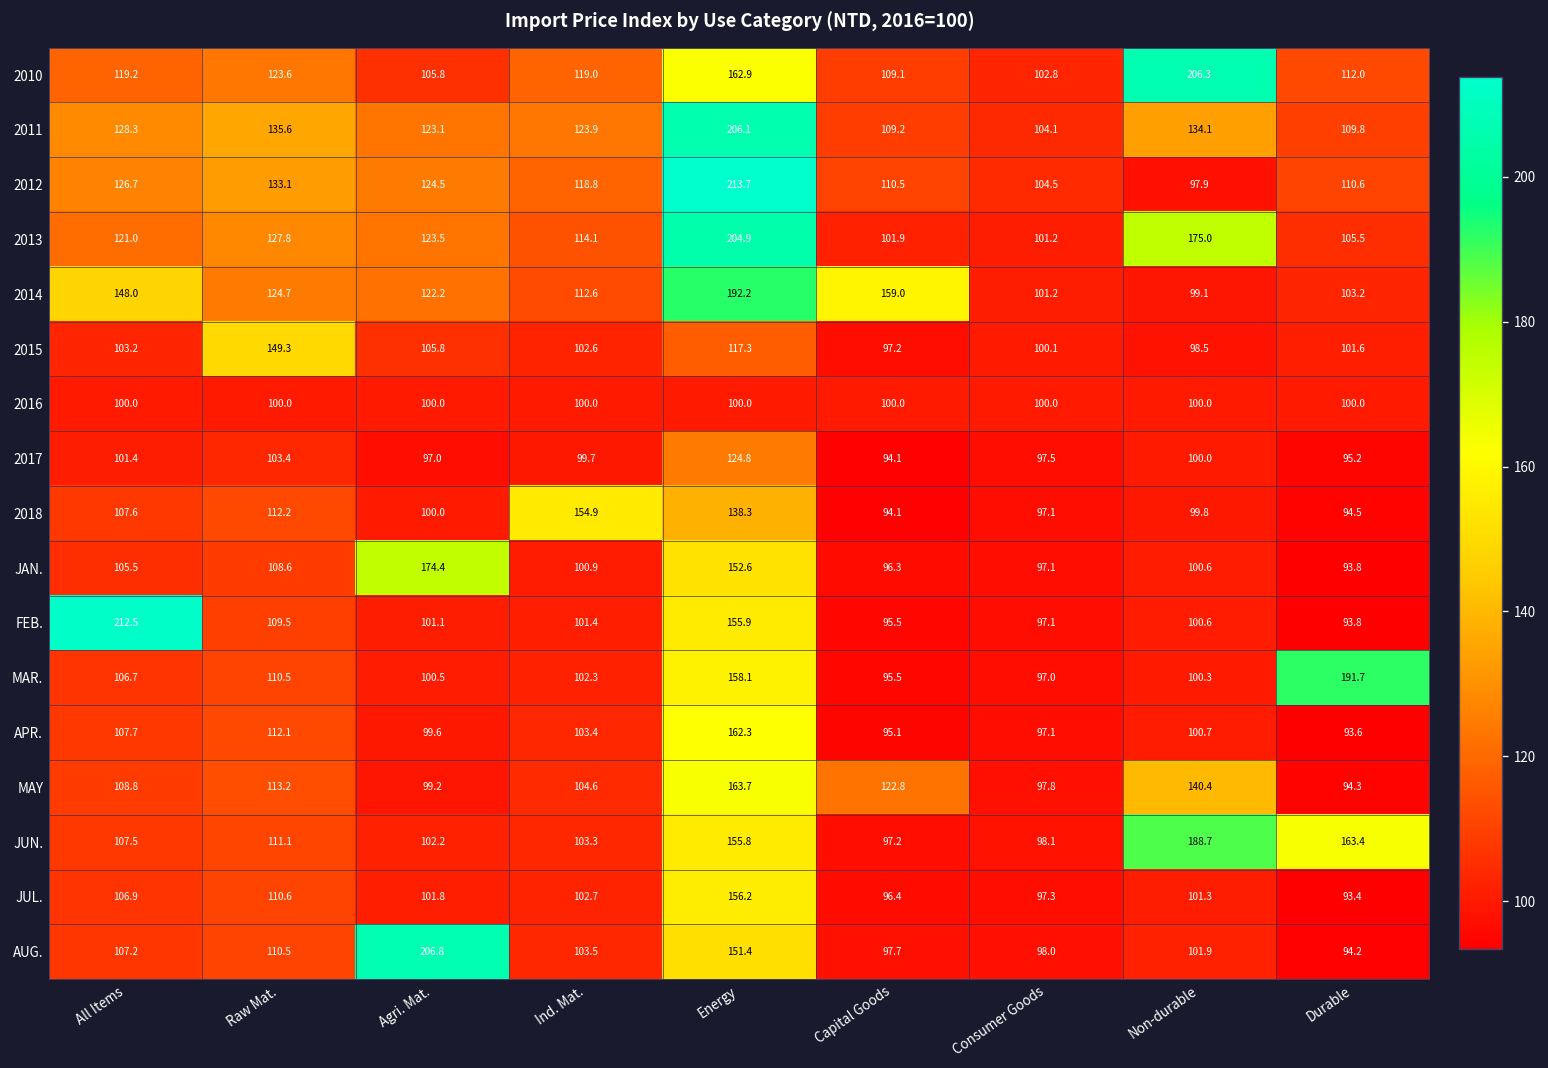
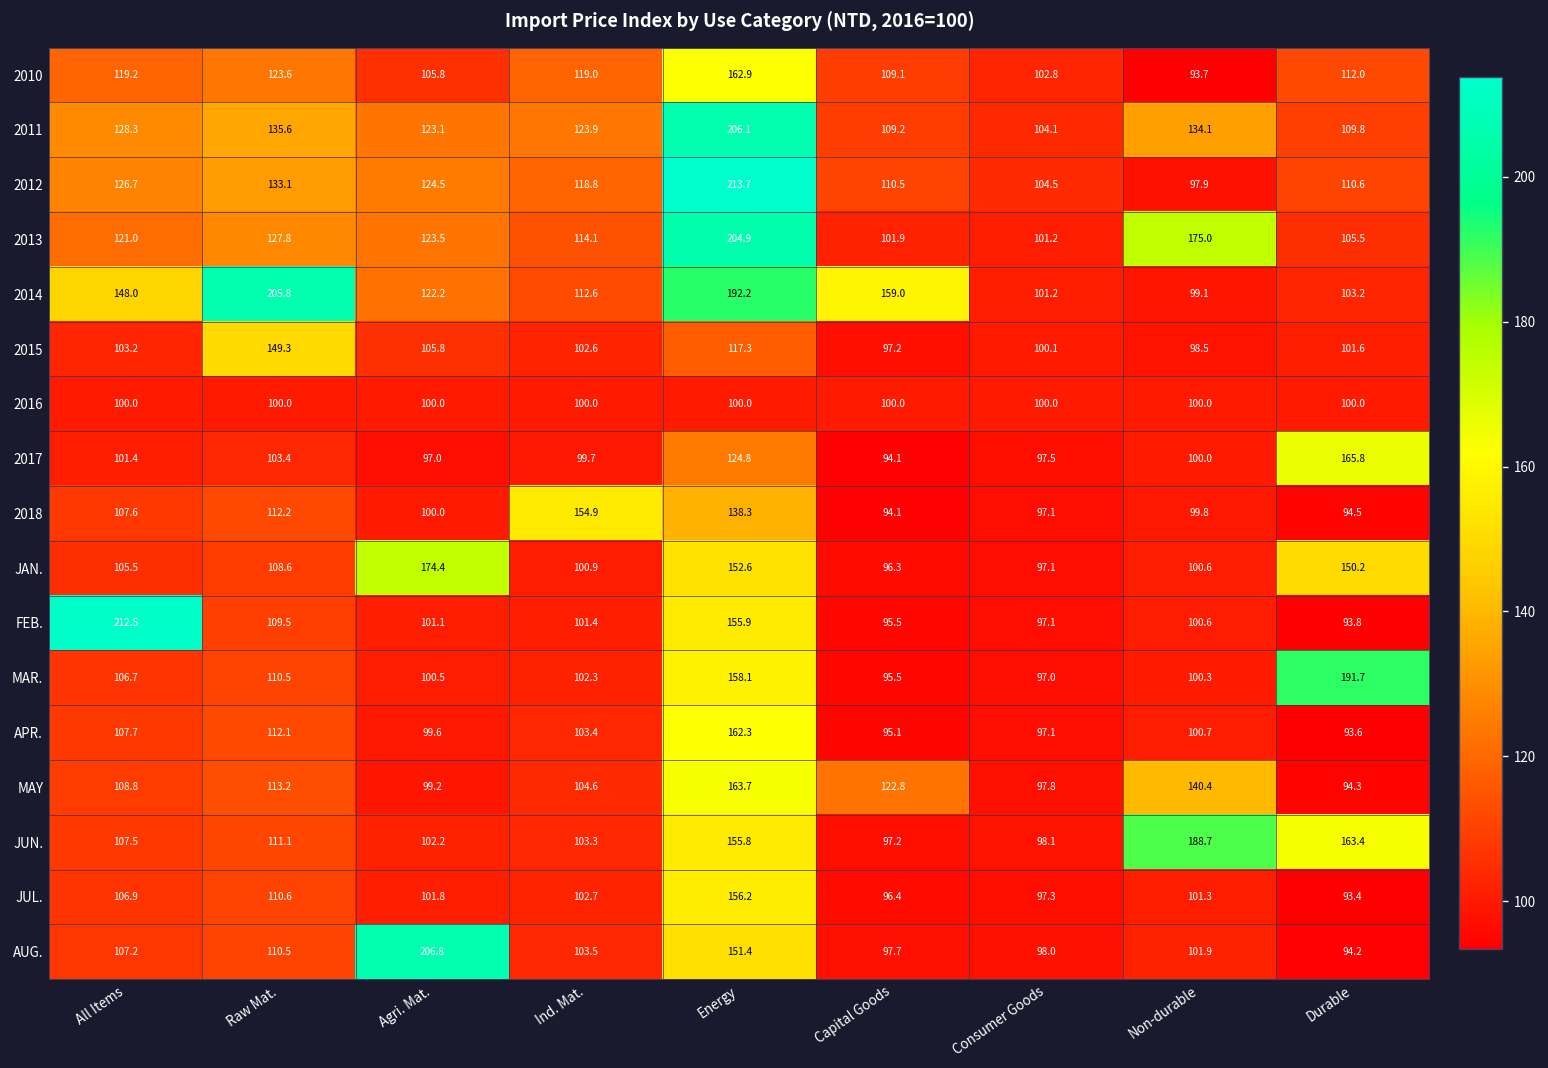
2010, Non-durable: 206.3 -> 93.7
2014, Raw Mat.: 124.7 -> 205.8
2017, Durable: 95.2 -> 165.8
JAN., Durable: 93.8 -> 150.2
